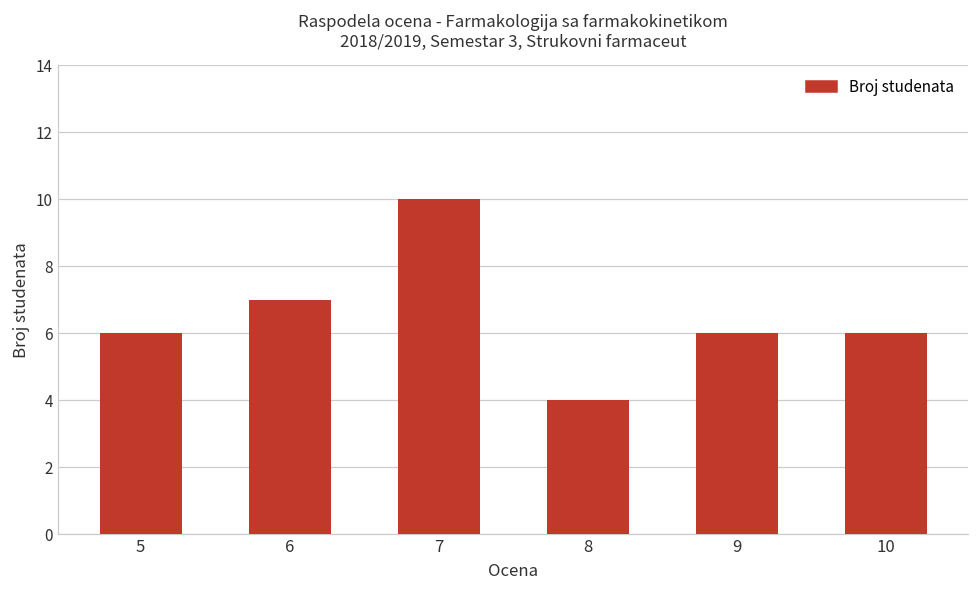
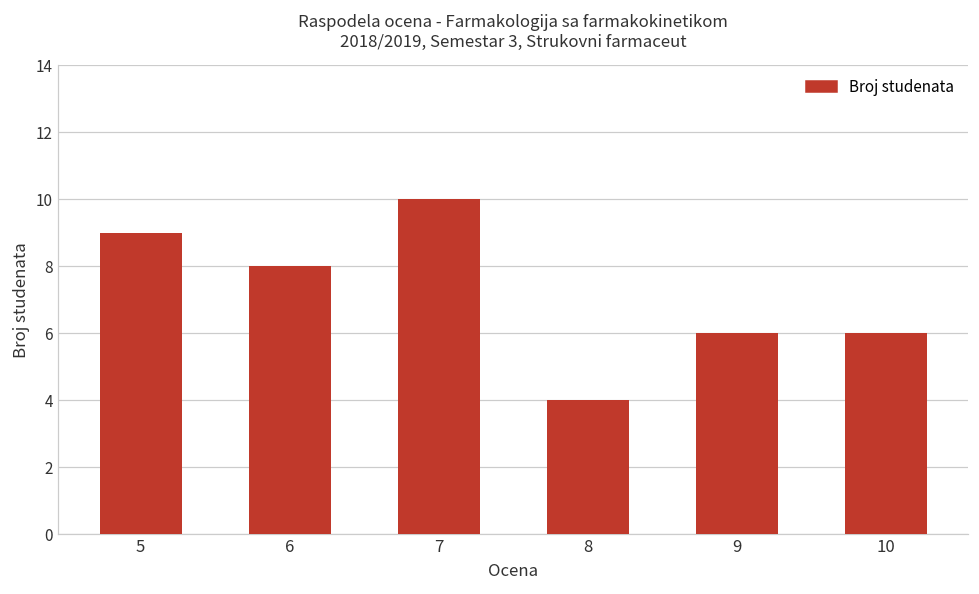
5: 6 -> 9
6: 7 -> 8
